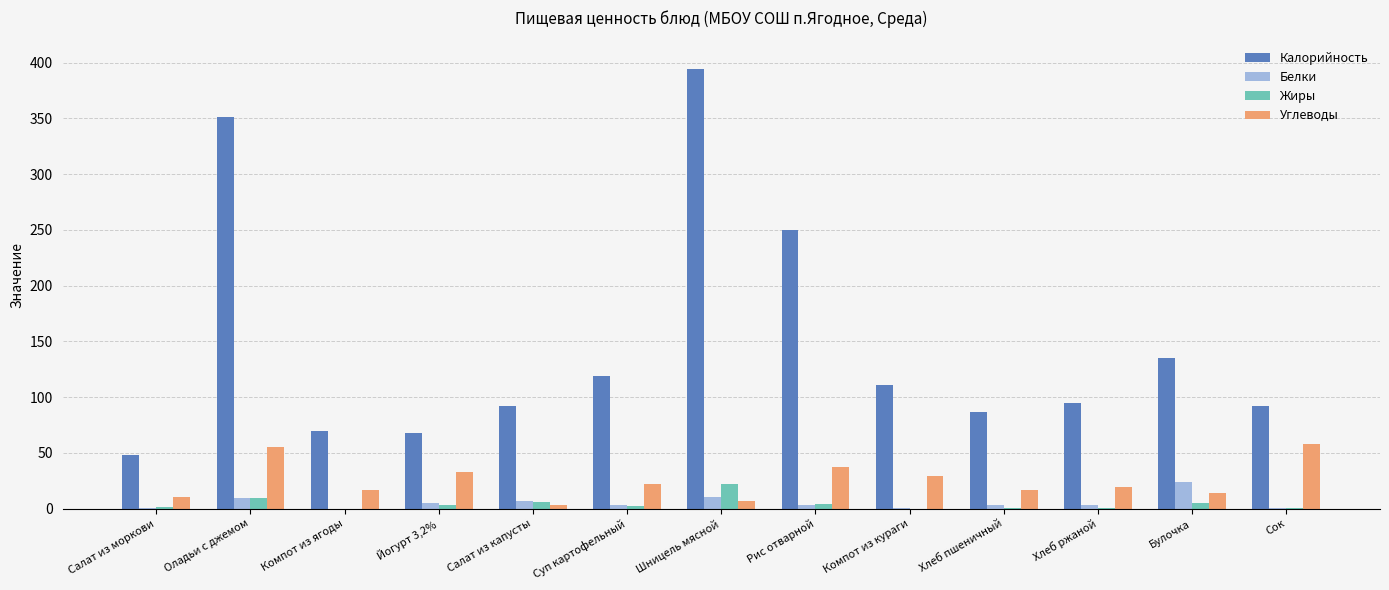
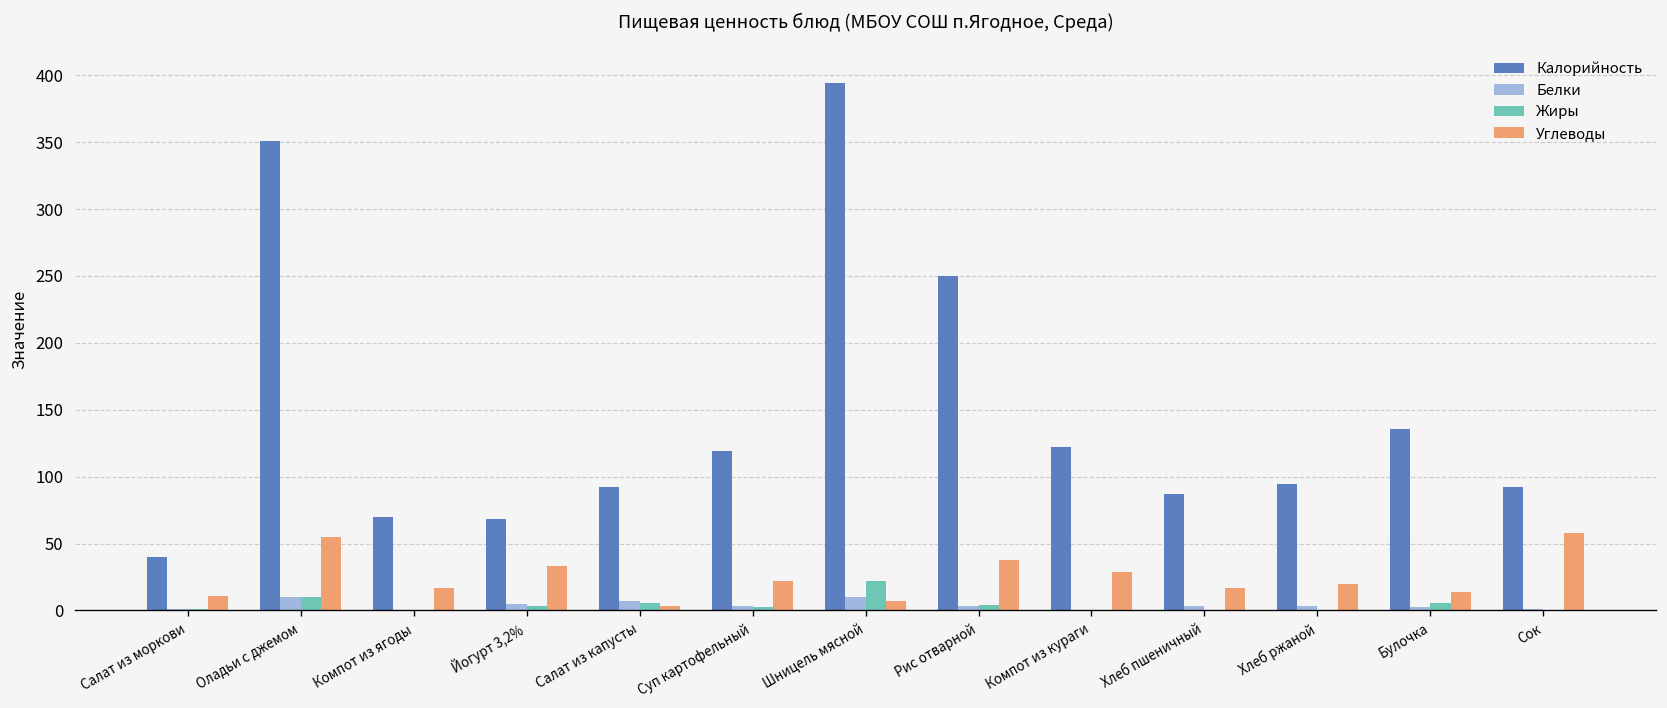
Калорийность, Салат из моркови: 48 -> 40
Калорийность, Компот из кураги: 111 -> 122
Белки, Булочка: 24 -> 2
